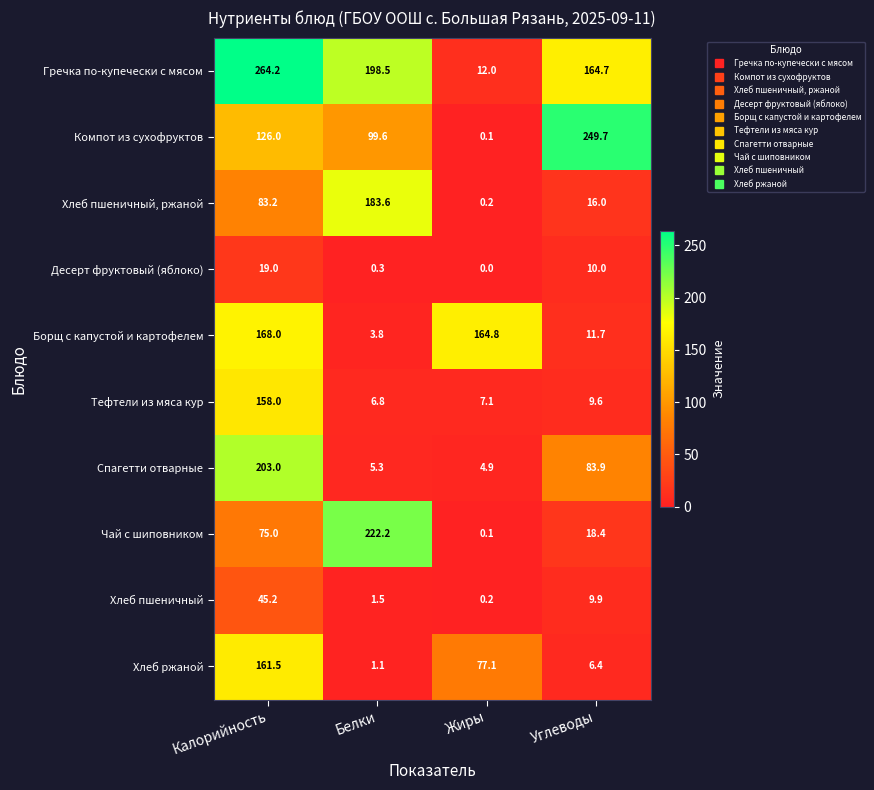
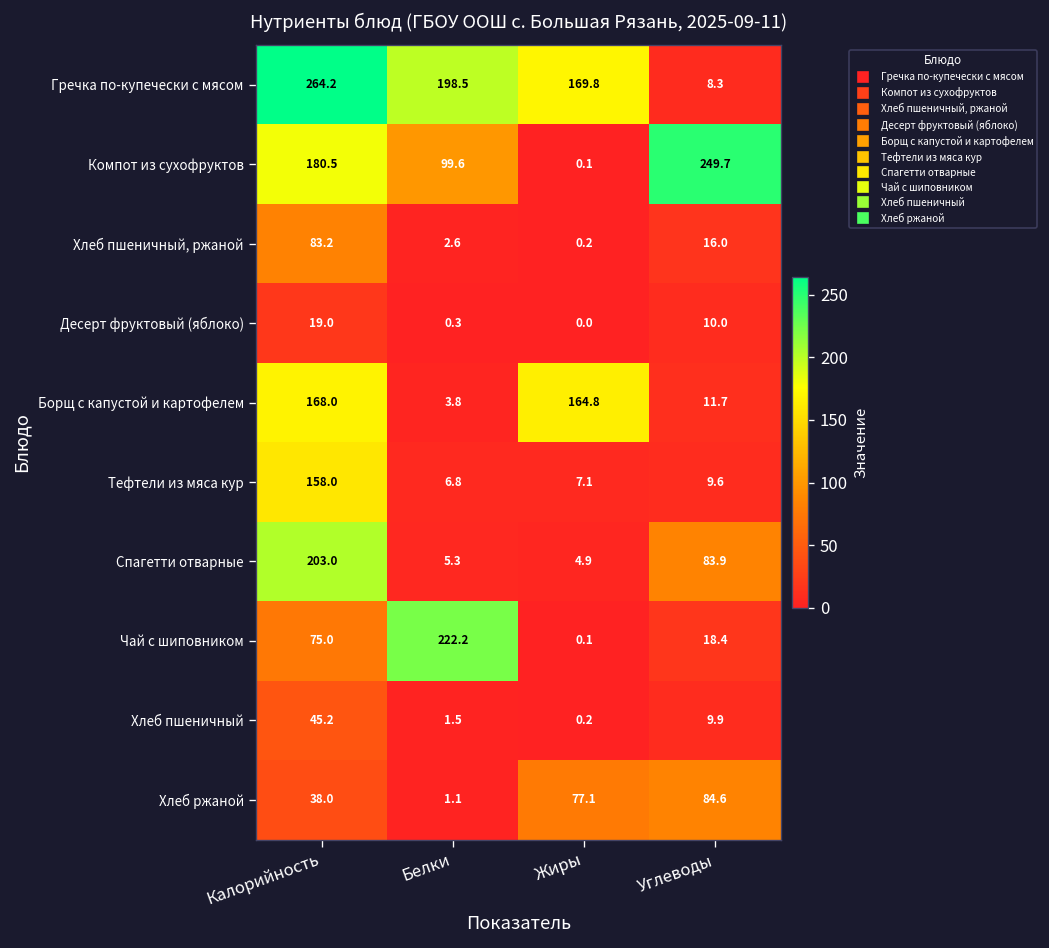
Гречка по-купечески с мясом, Жиры: 12.0 -> 169.8
Гречка по-купечески с мясом, Углеводы: 164.7 -> 8.3
Компот из сухофруктов, Калорийность: 126.0 -> 180.5
Хлеб пшеничный, ржаной, Белки: 183.6 -> 2.6
Хлеб ржаной, Калорийность: 161.5 -> 38.0
Хлеб ржаной, Углеводы: 6.4 -> 84.6
